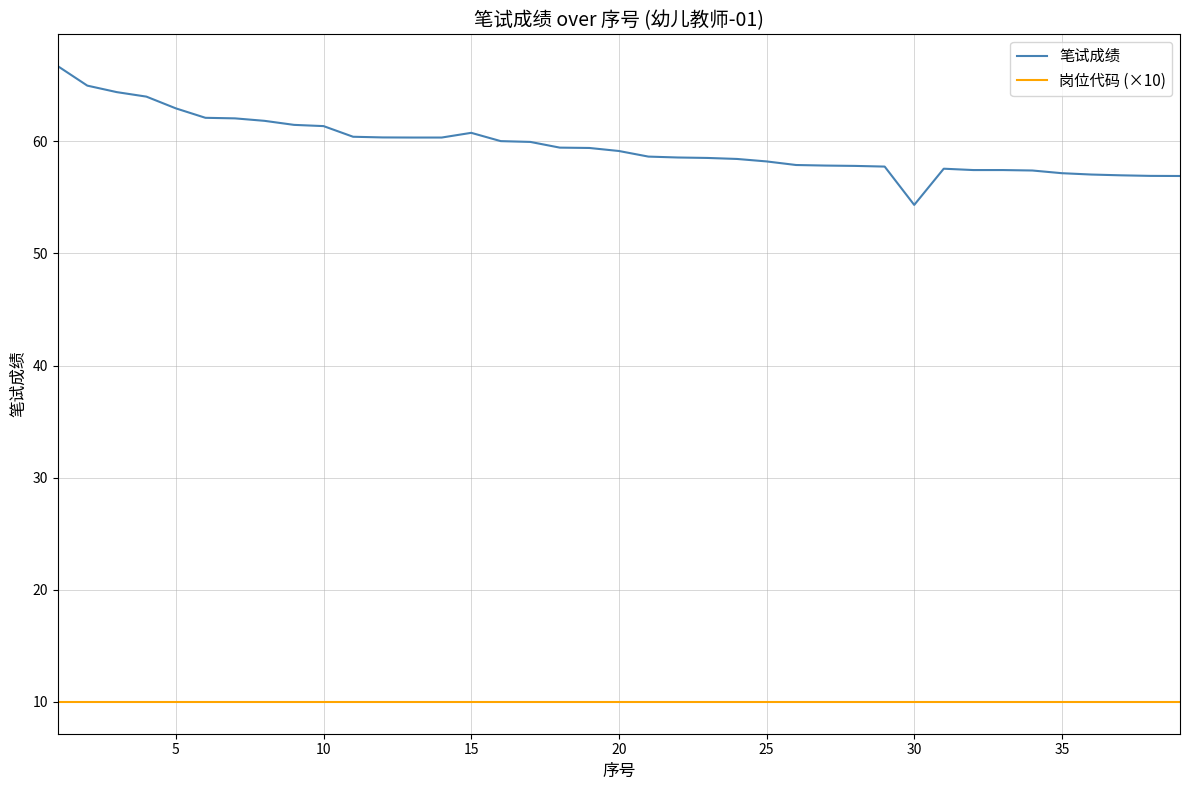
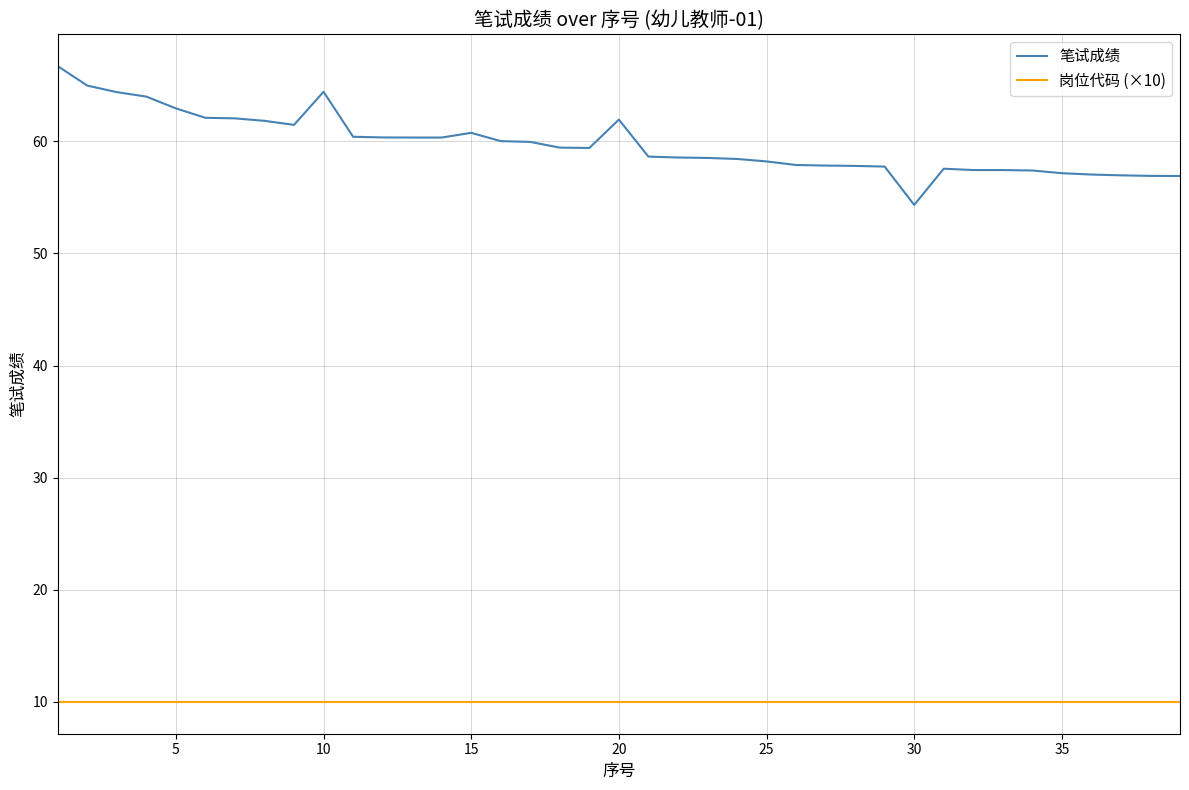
笔试成绩, 10: 61.4 -> 64.4
笔试成绩, 20: 59.1 -> 61.9
